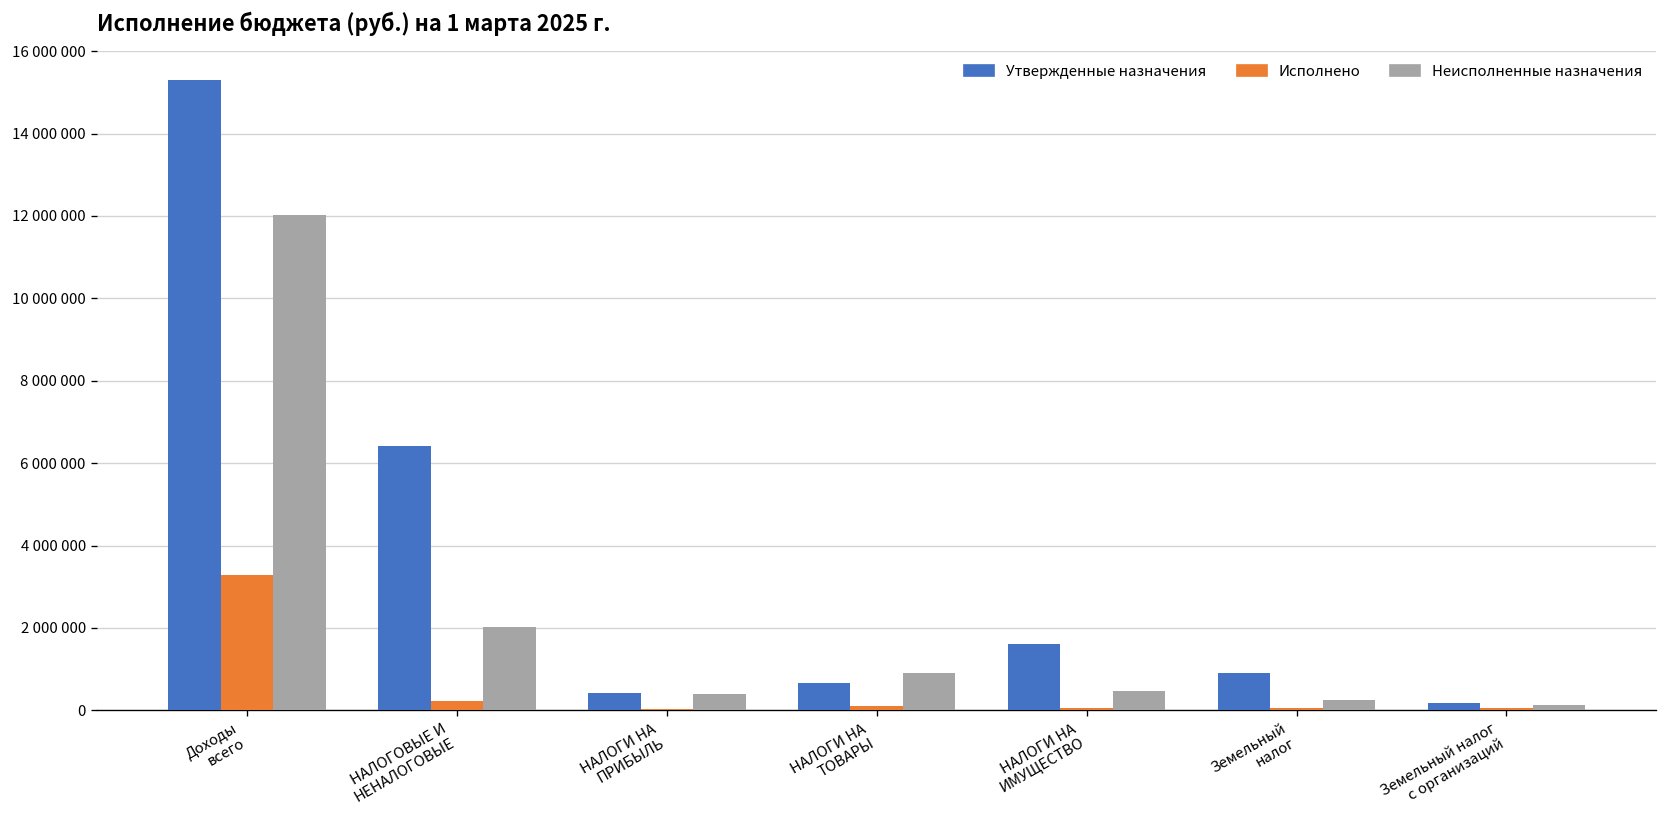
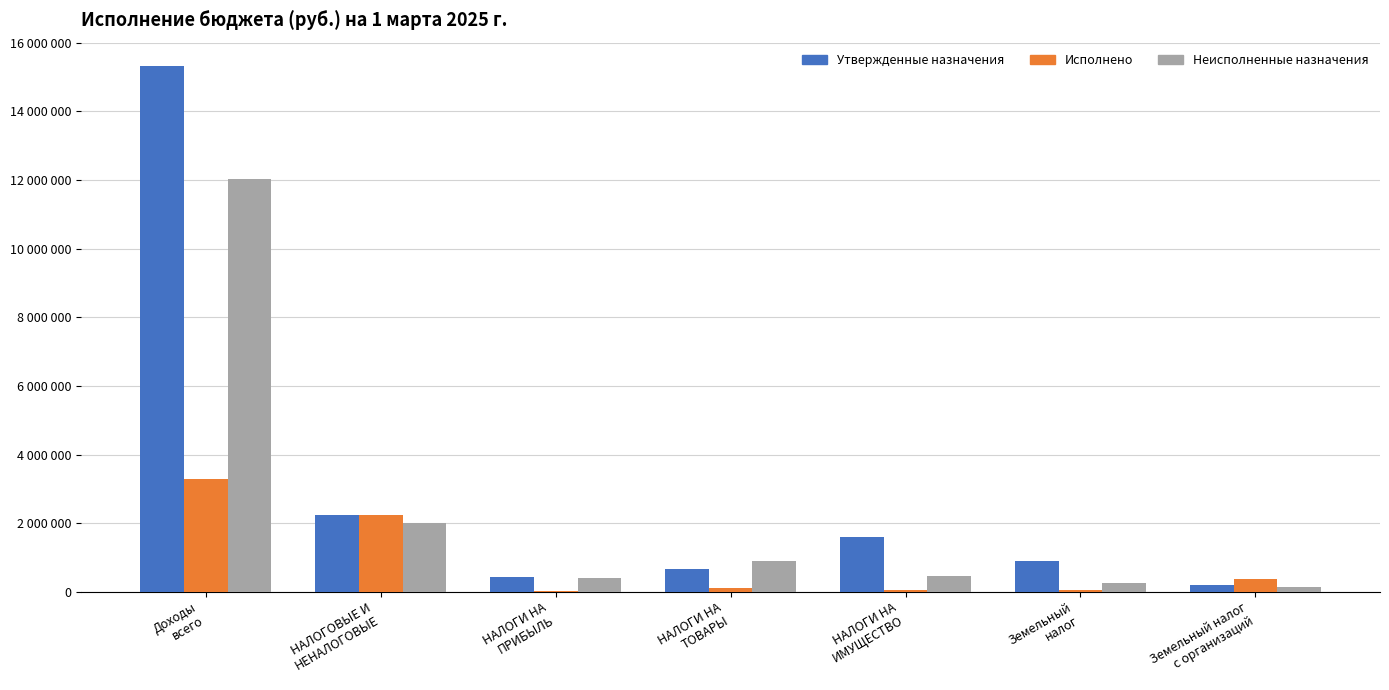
Утвержденные назначения, НАЛОГОВЫЕ И НЕНАЛОГОВЫЕ: 6400000 -> 2200000
Исполнено, НАЛОГОВЫЕ И НЕНАЛОГОВЫЕ: 200000 -> 2200000
Исполнено, Земельный налог с организаций: 100000 -> 400000
